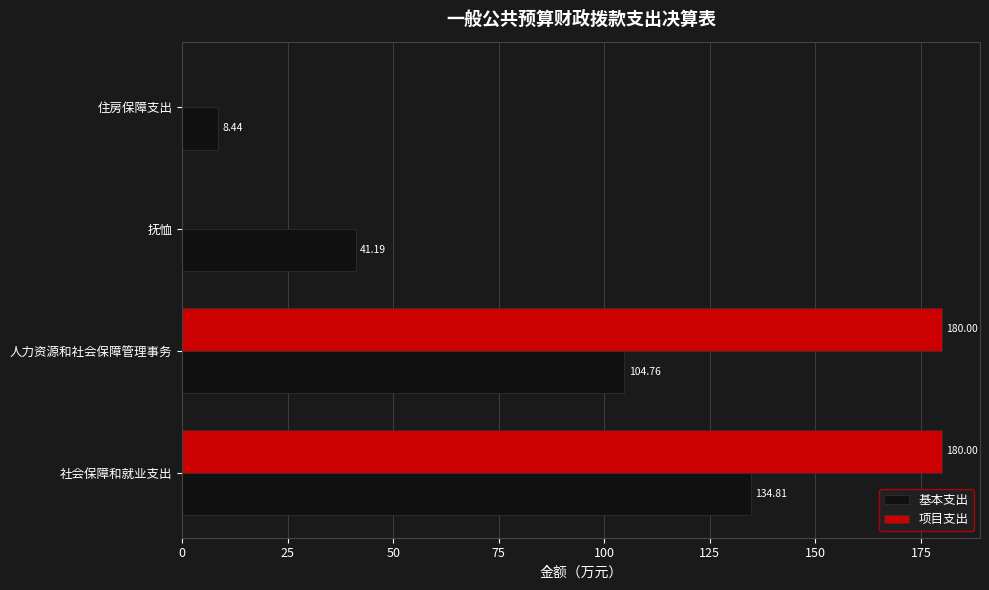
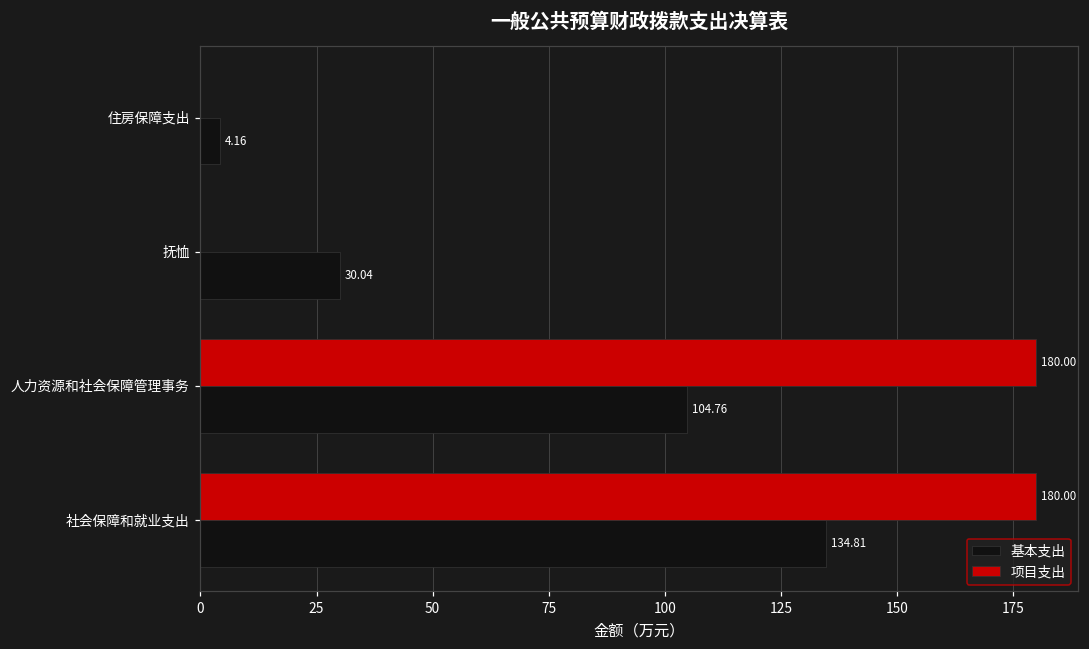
基本支出, 住房保障支出: 8.44 -> 4.16
基本支出, 抚恤: 41.19 -> 30.04
